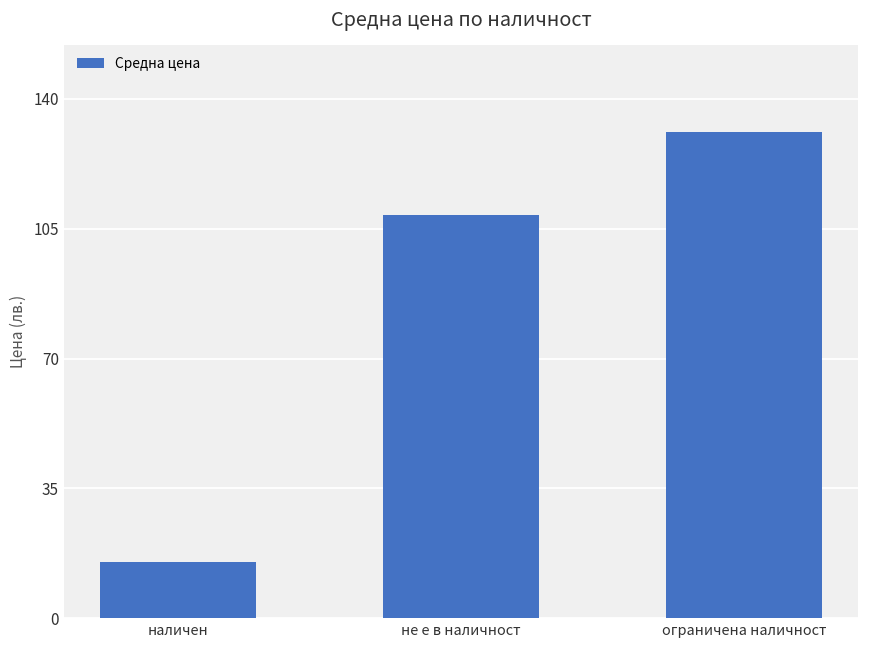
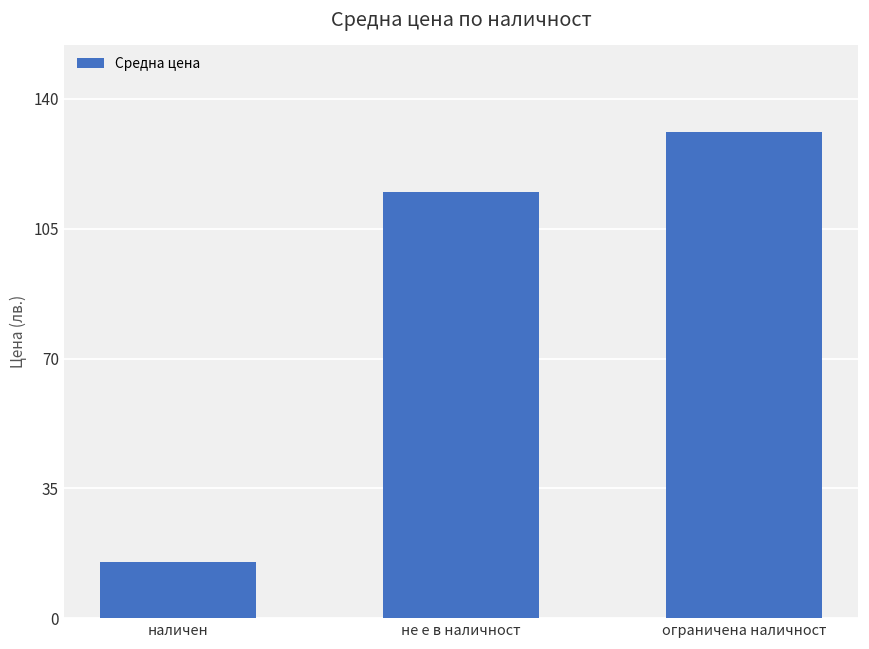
не е в наличност: 109 -> 115
